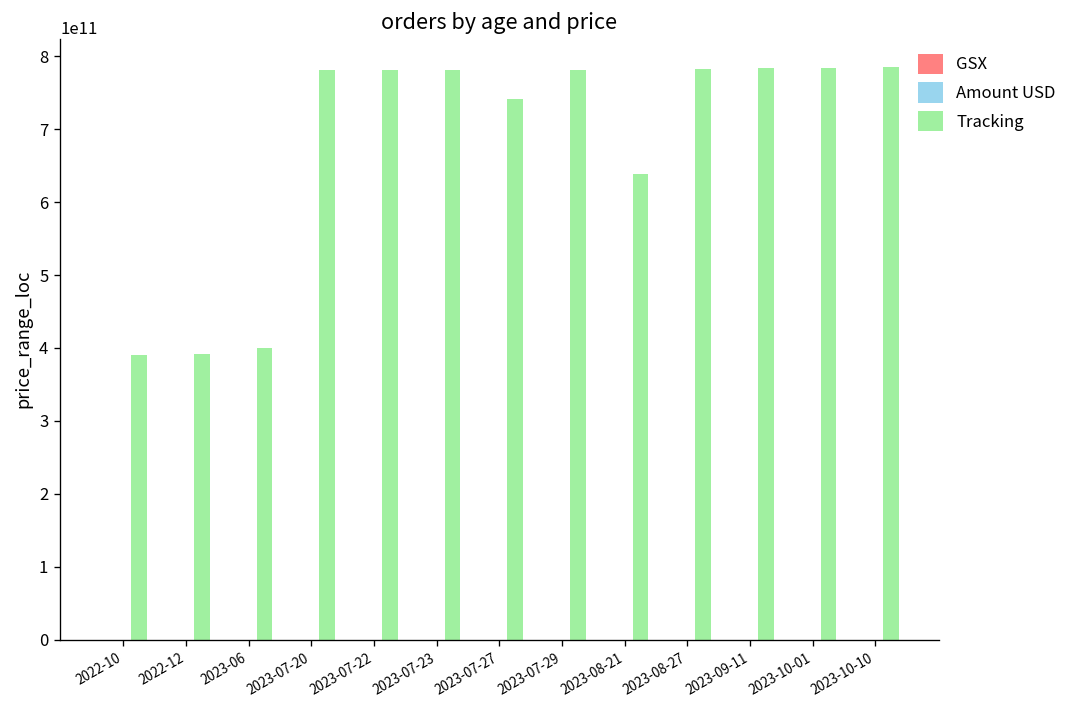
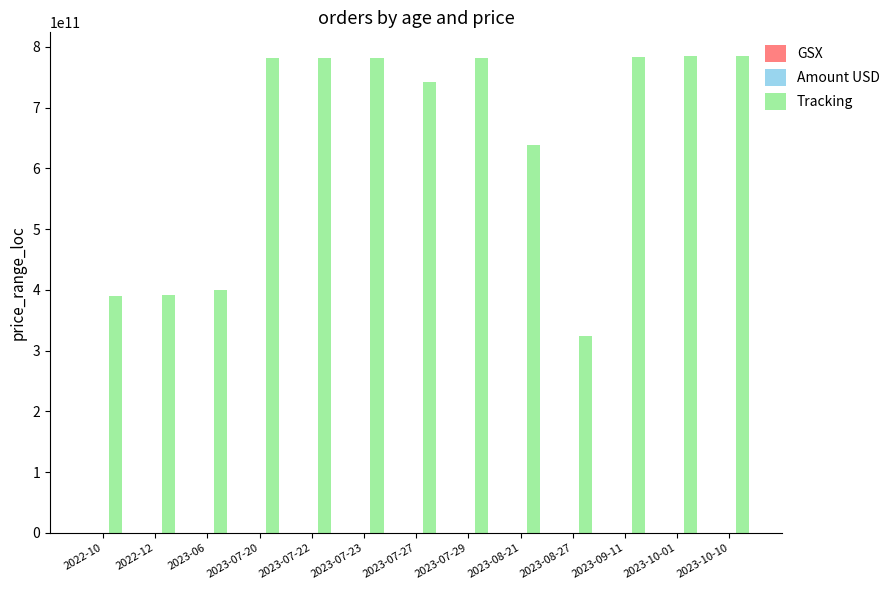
Tracking, 2023-08-27: 780000000000 -> 320000000000
